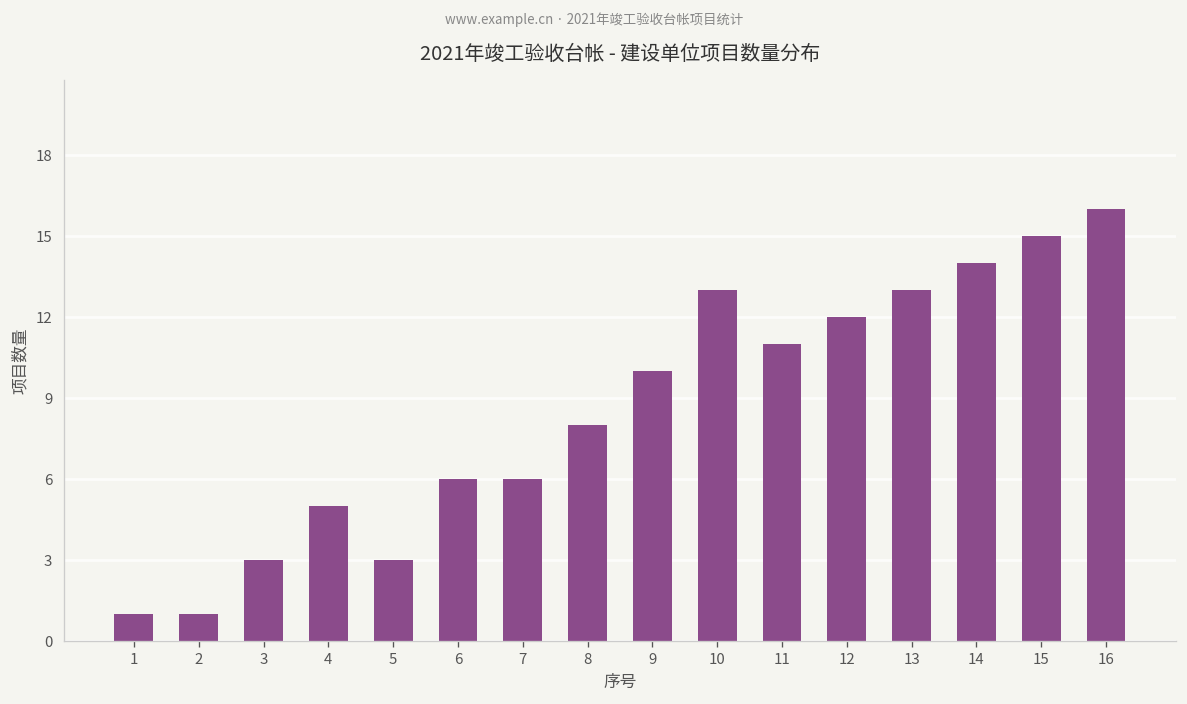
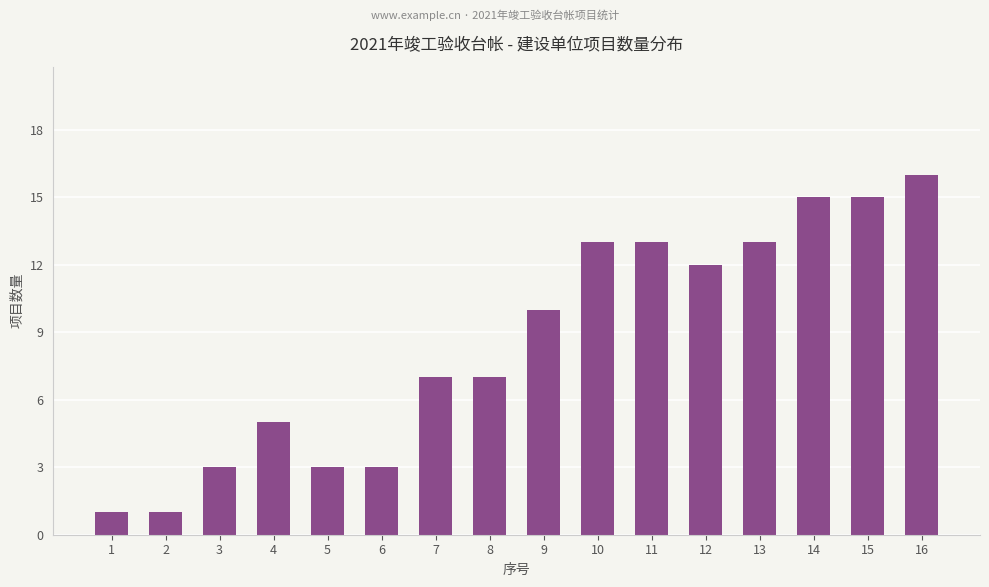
6: 6 -> 3
7: 6 -> 7
8: 8 -> 7
11: 11 -> 13
14: 14 -> 15
